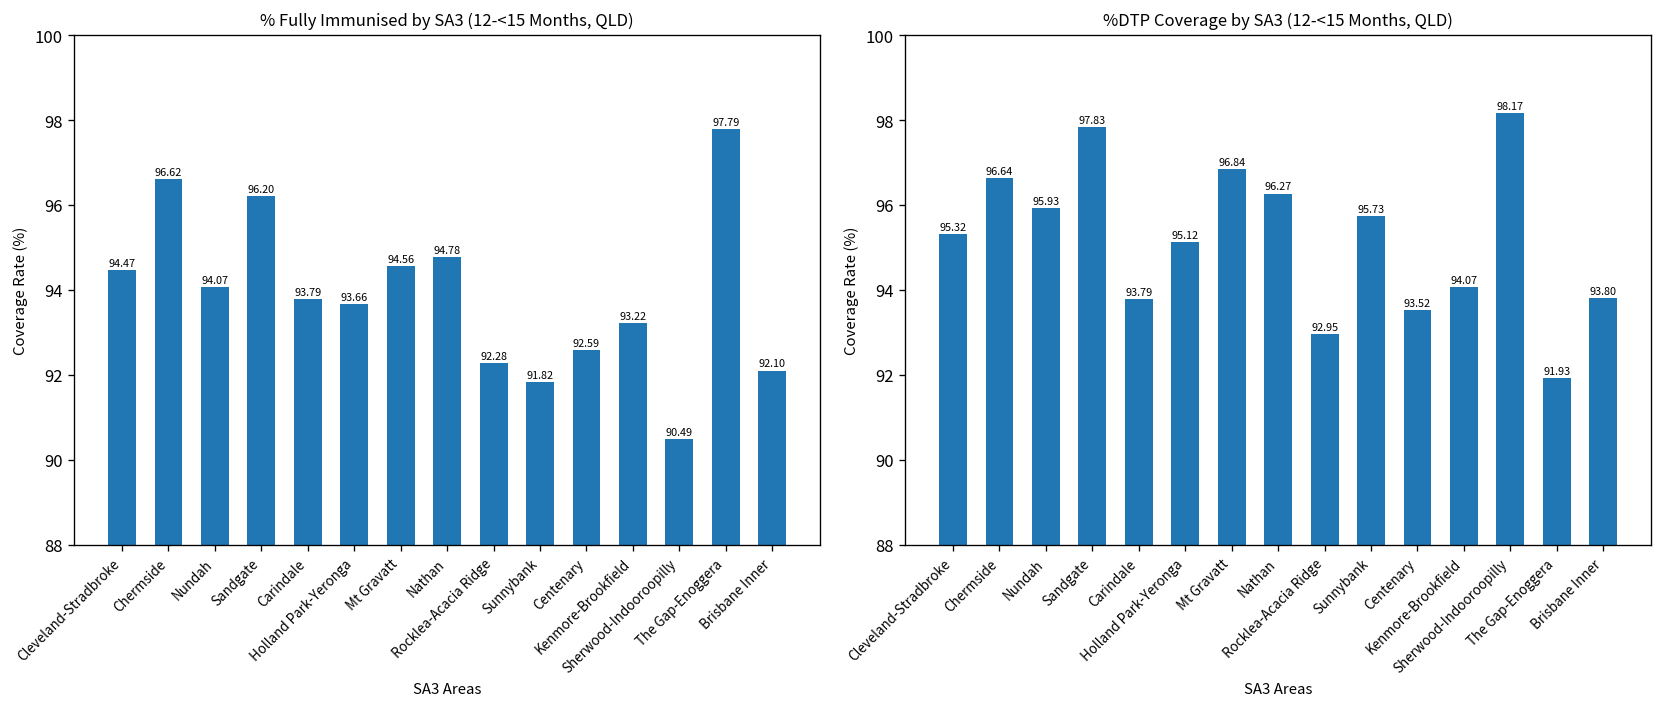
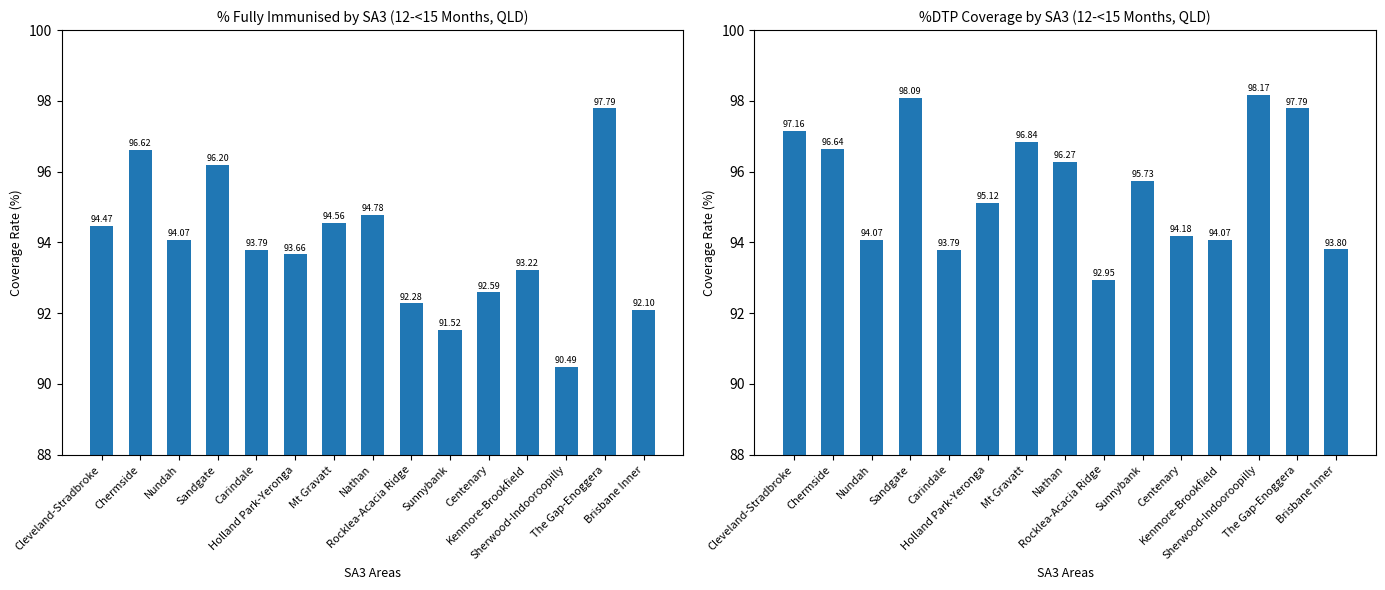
% Fully Immunised by SA3 (12-<15 Months, QLD), Sunnybank: 91.82 -> 91.52
%DTP Coverage by SA3 (12-<15 Months, QLD), Cleveland-Stradbroke: 95.32 -> 97.16
%DTP Coverage by SA3 (12-<15 Months, QLD), Nundah: 95.93 -> 94.07
%DTP Coverage by SA3 (12-<15 Months, QLD), Sandgate: 97.83 -> 98.09
%DTP Coverage by SA3 (12-<15 Months, QLD), Centenary: 93.52 -> 94.18
%DTP Coverage by SA3 (12-<15 Months, QLD), The Gap-Enoggera: 91.93 -> 97.79
